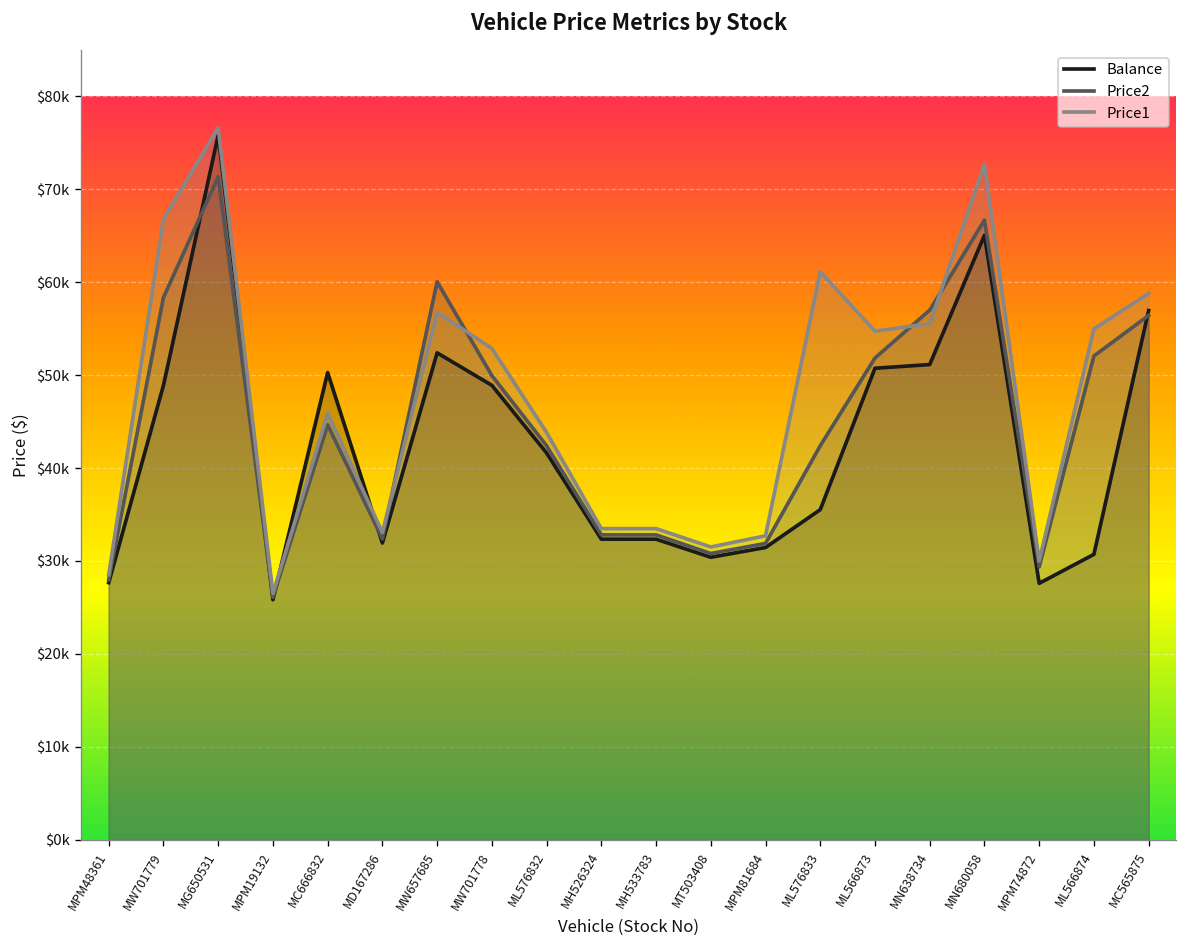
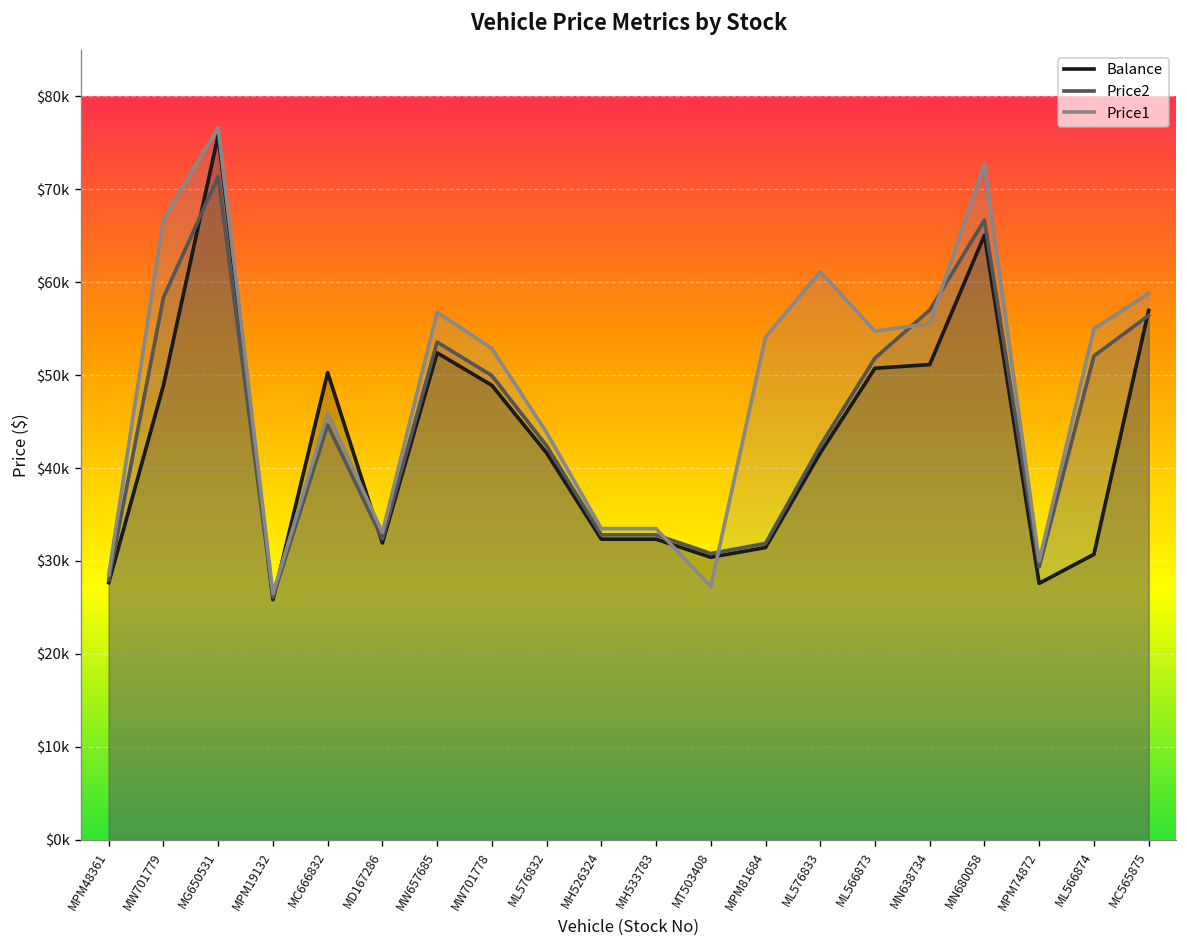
Price2, MW657685: $60000 -> $54000
Price1, MT503408: $32000 -> $27000
Price1, MPM81684: $33000 -> $54000
Balance, ML576833: $36000 -> $42000
